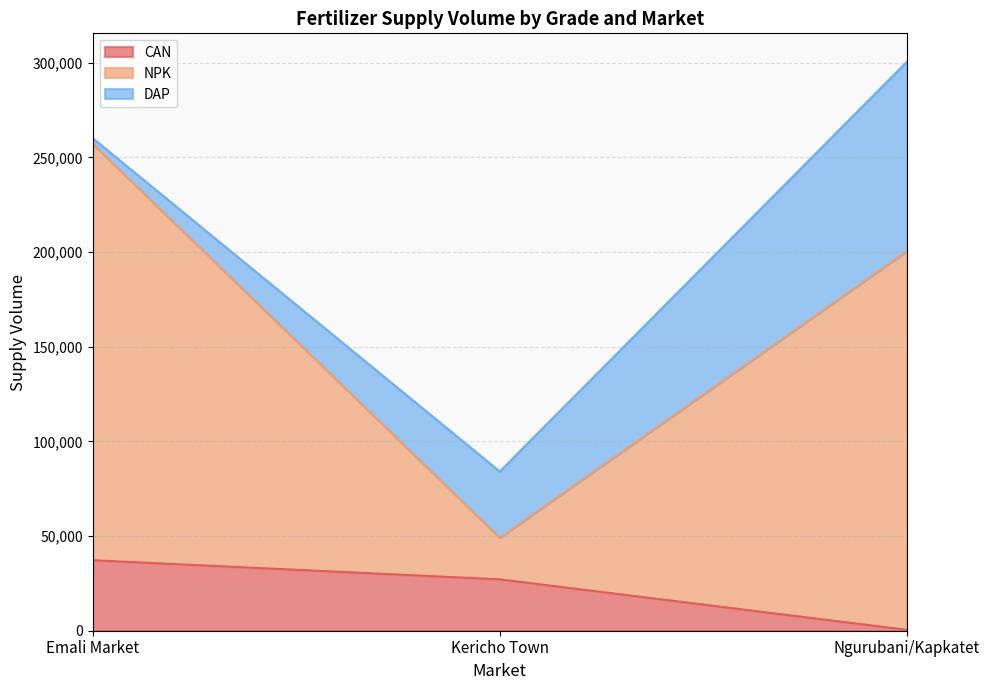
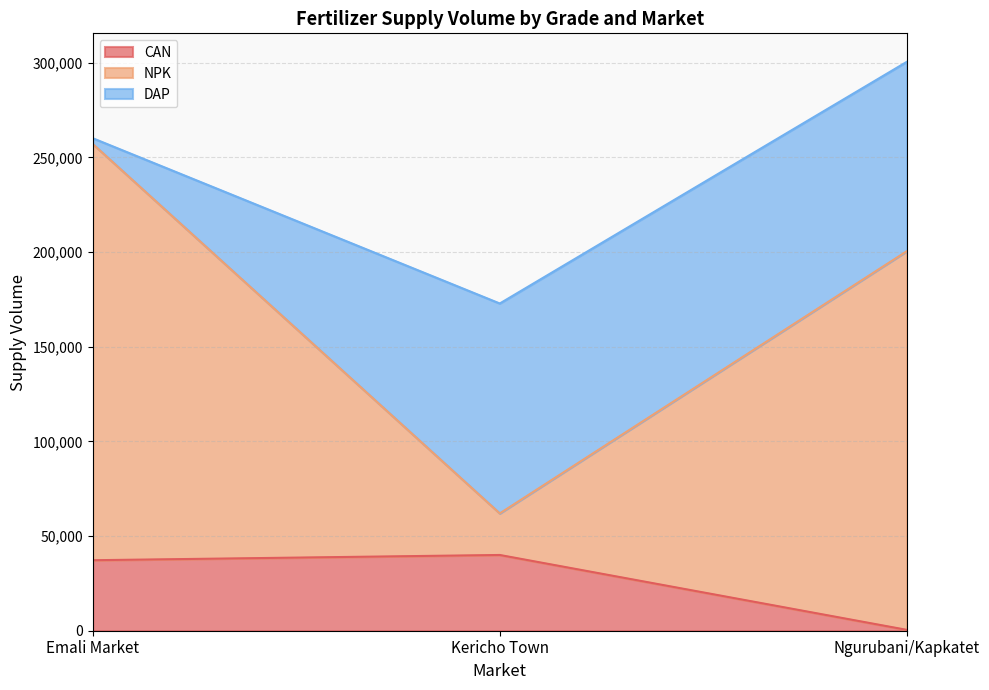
CAN, Kericho Town: 27,000 -> 40,000
DAP, Kericho Town: 35,000 -> 111,000
